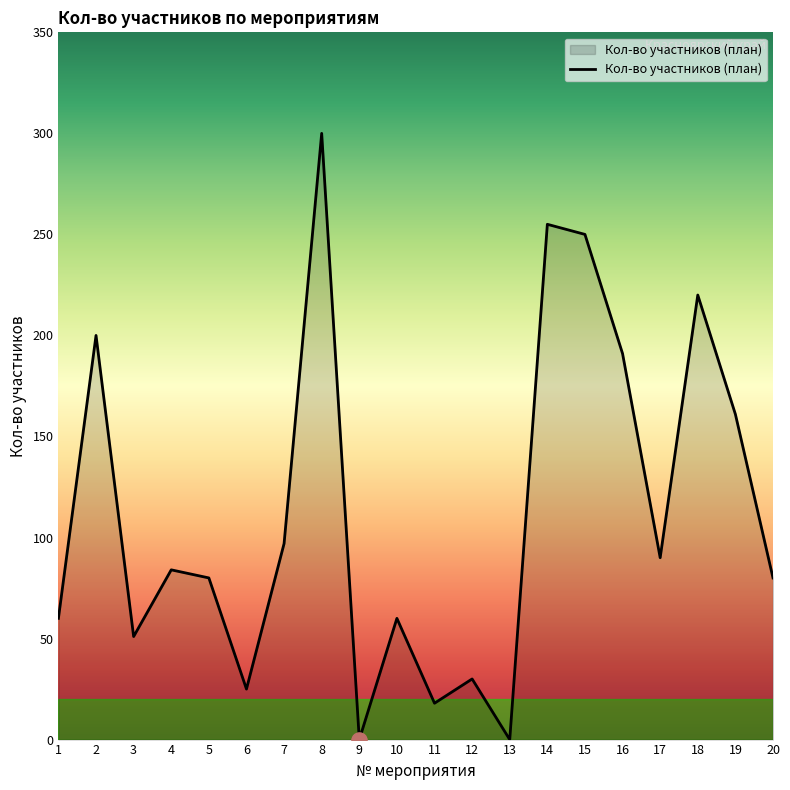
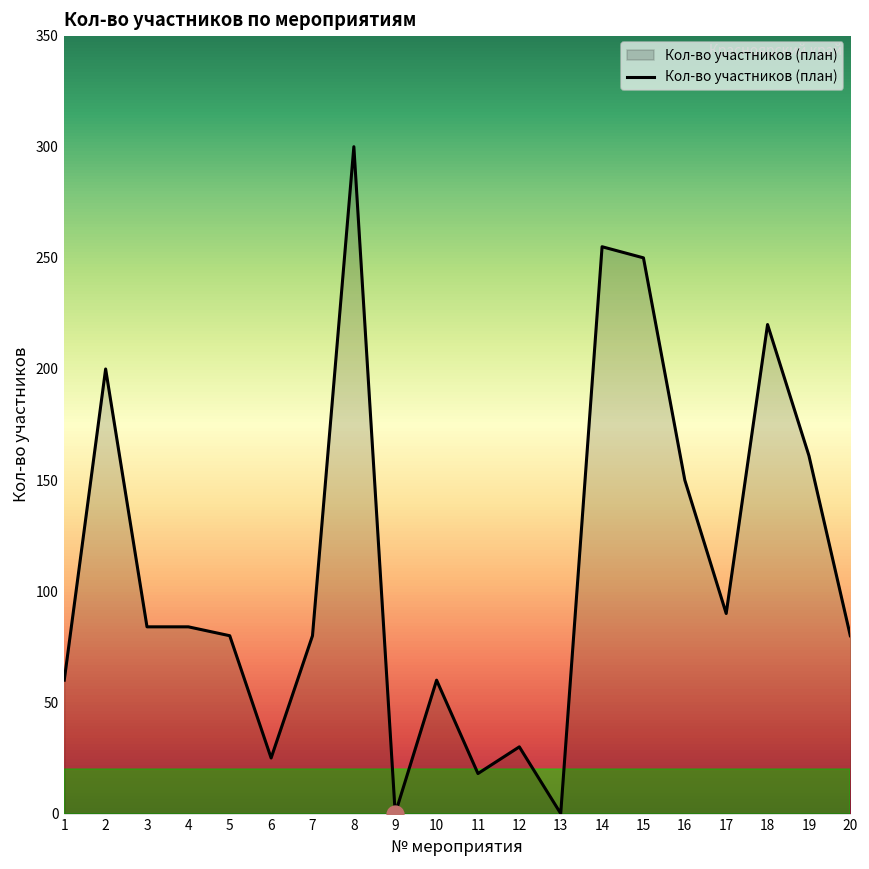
Кол-во участников (план), 3: 51 -> 84
Кол-во участников (план), 7: 97 -> 80
Кол-во участников (план), 16: 191 -> 150
